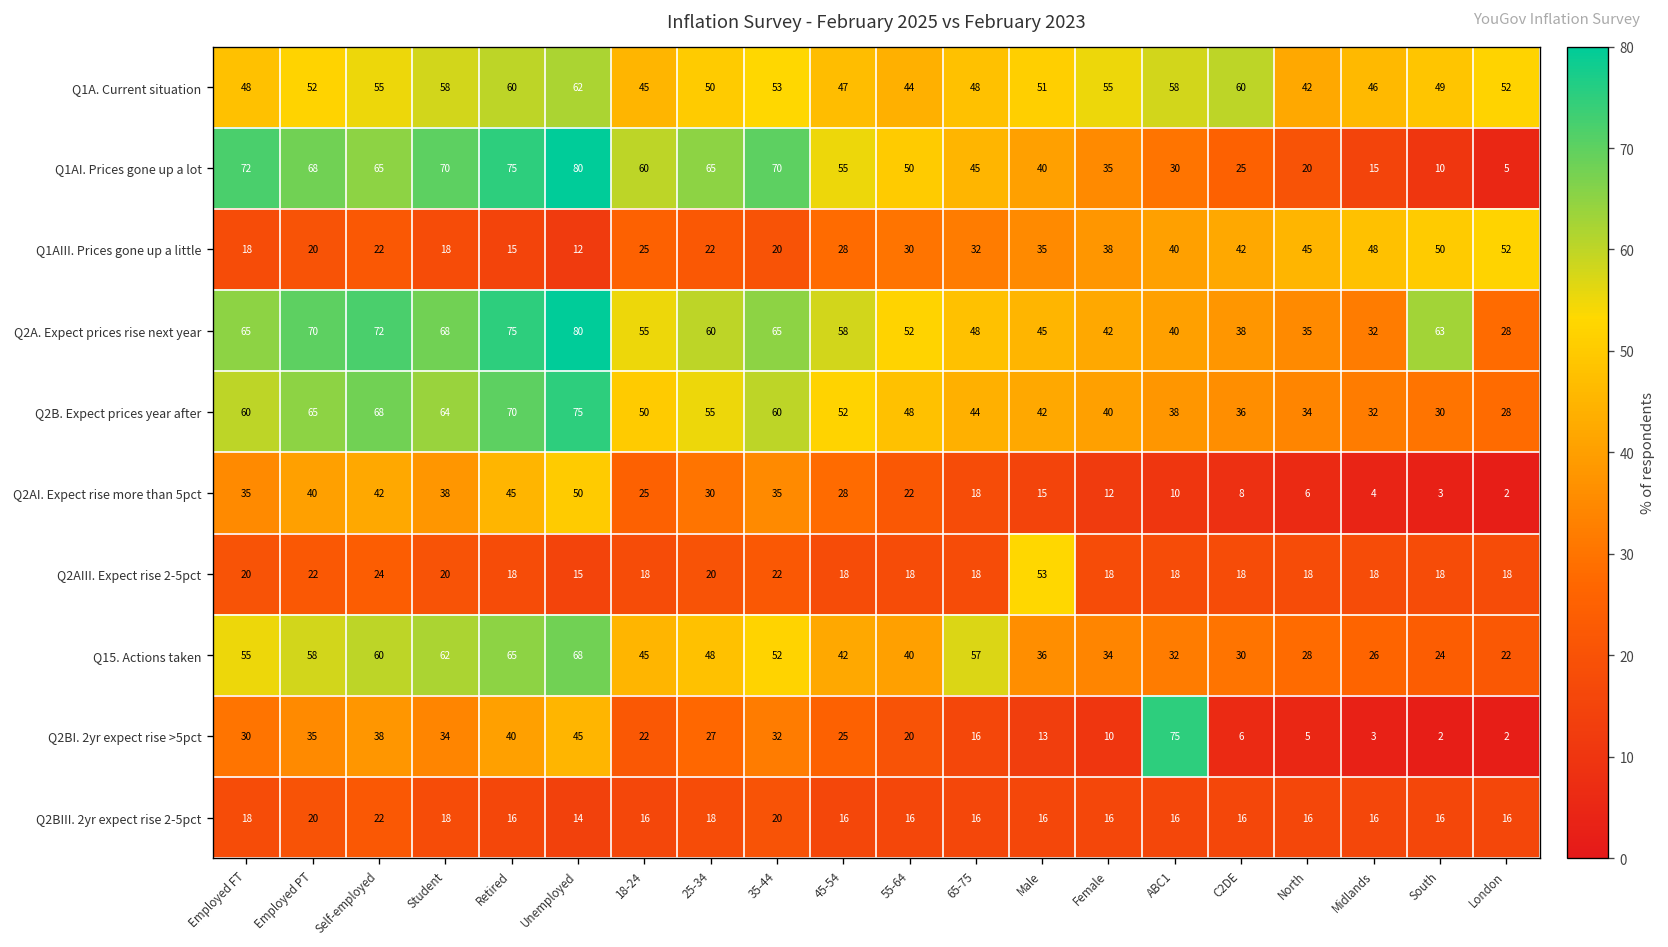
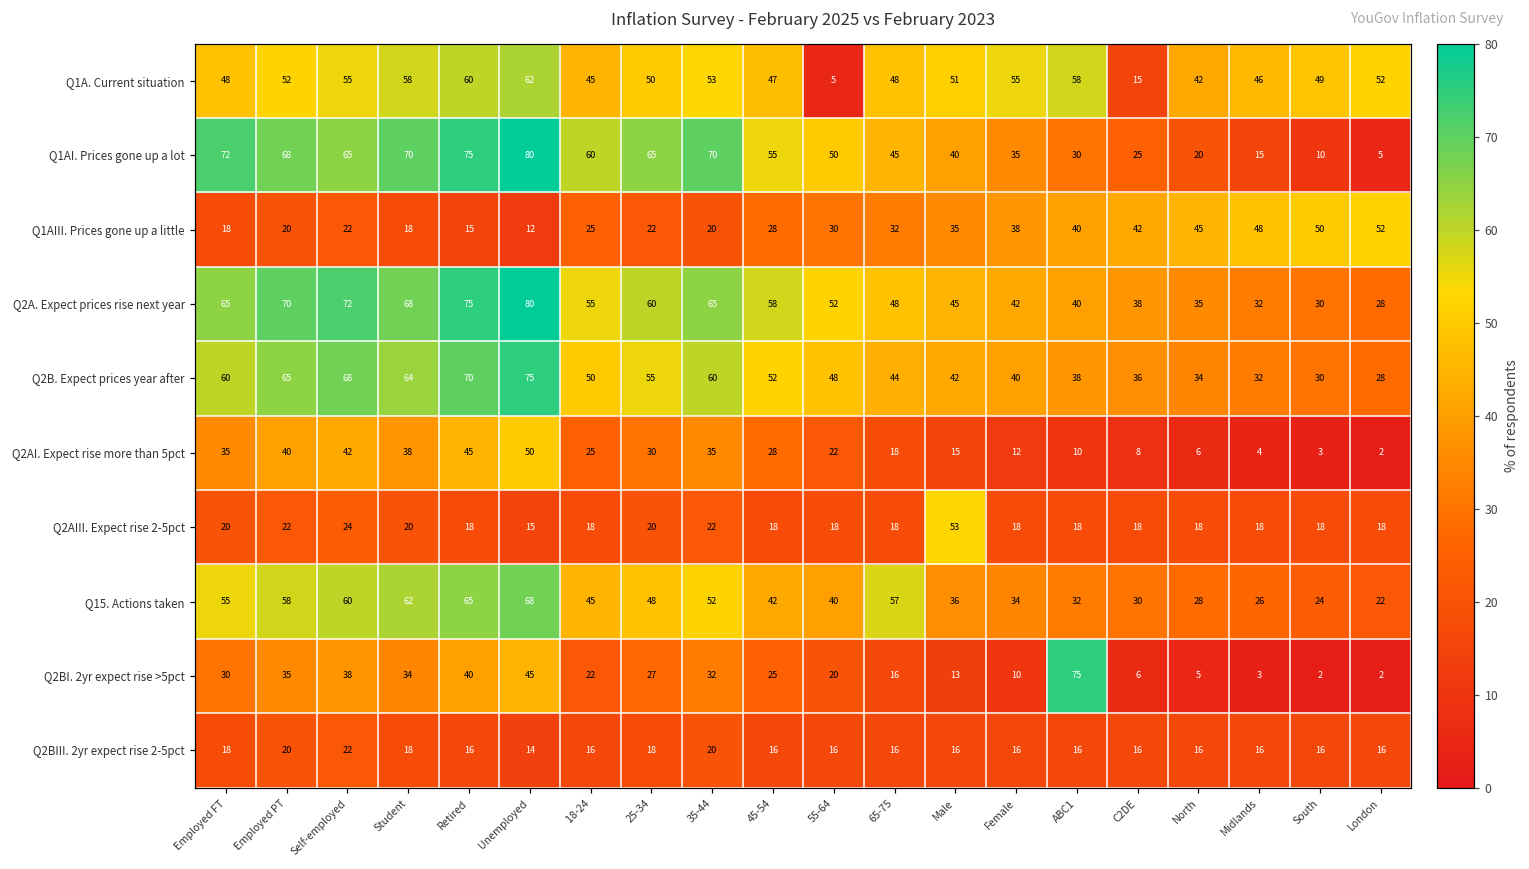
Q1A. Current situation, 55-64: 44 -> 5
Q1A. Current situation, C2DE: 60 -> 15
Q2A. Expect prices rise next year, South: 63 -> 30
